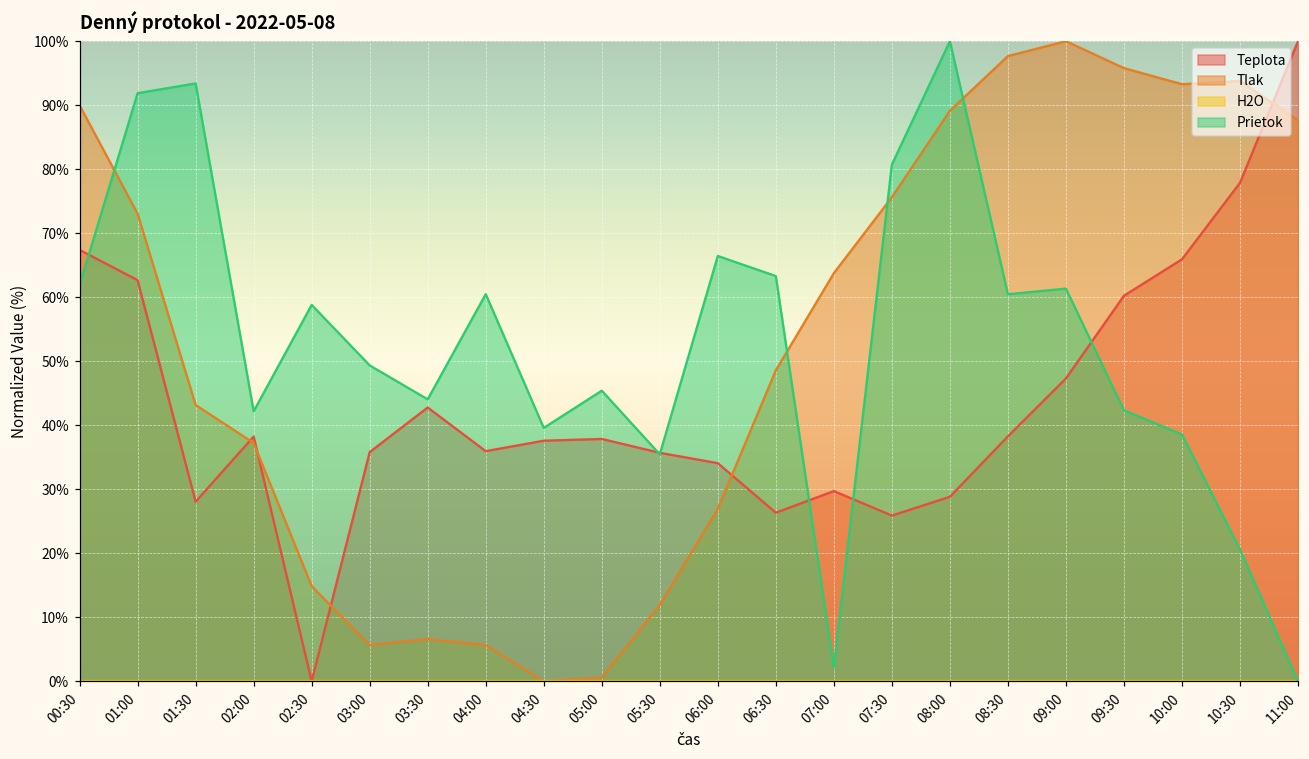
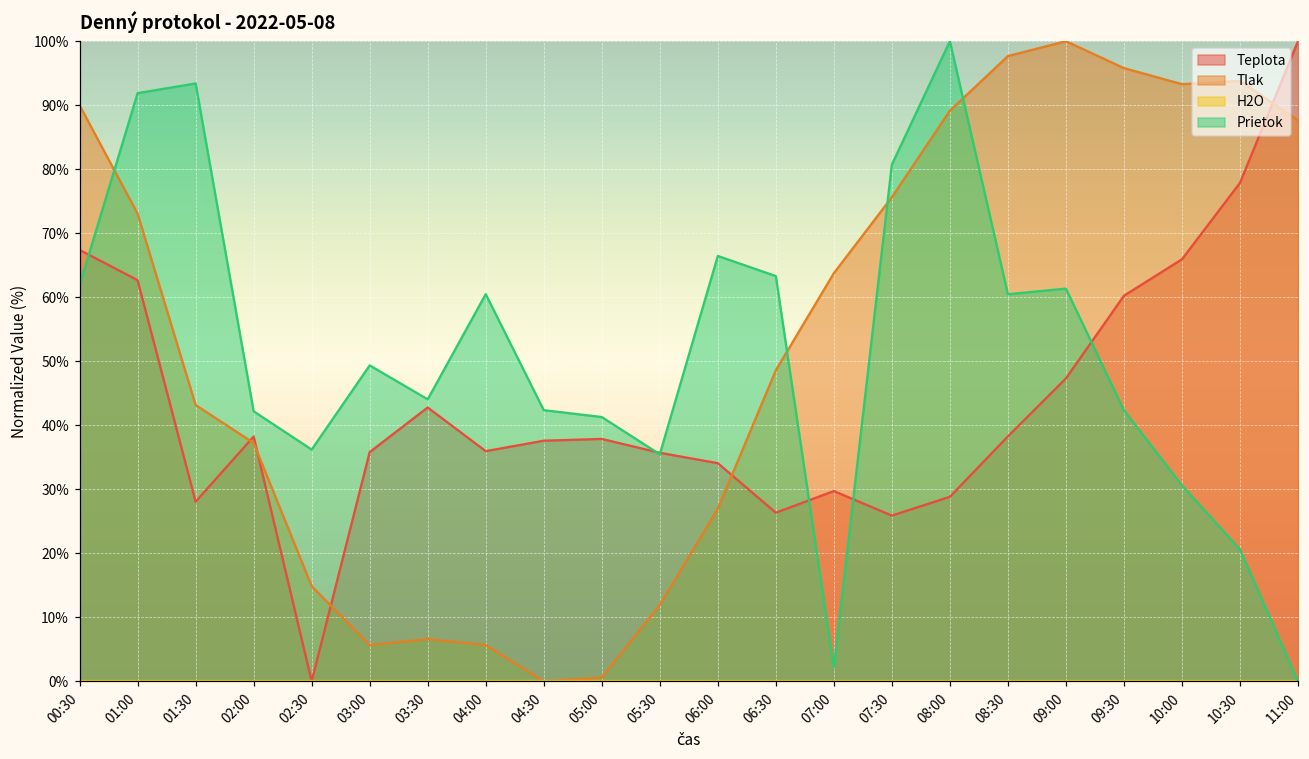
Prietok, 02:30: 59% -> 36%
Prietok, 04:30: 40% -> 42%
Prietok, 05:00: 45% -> 41%
Prietok, 10:00: 39% -> 31%
